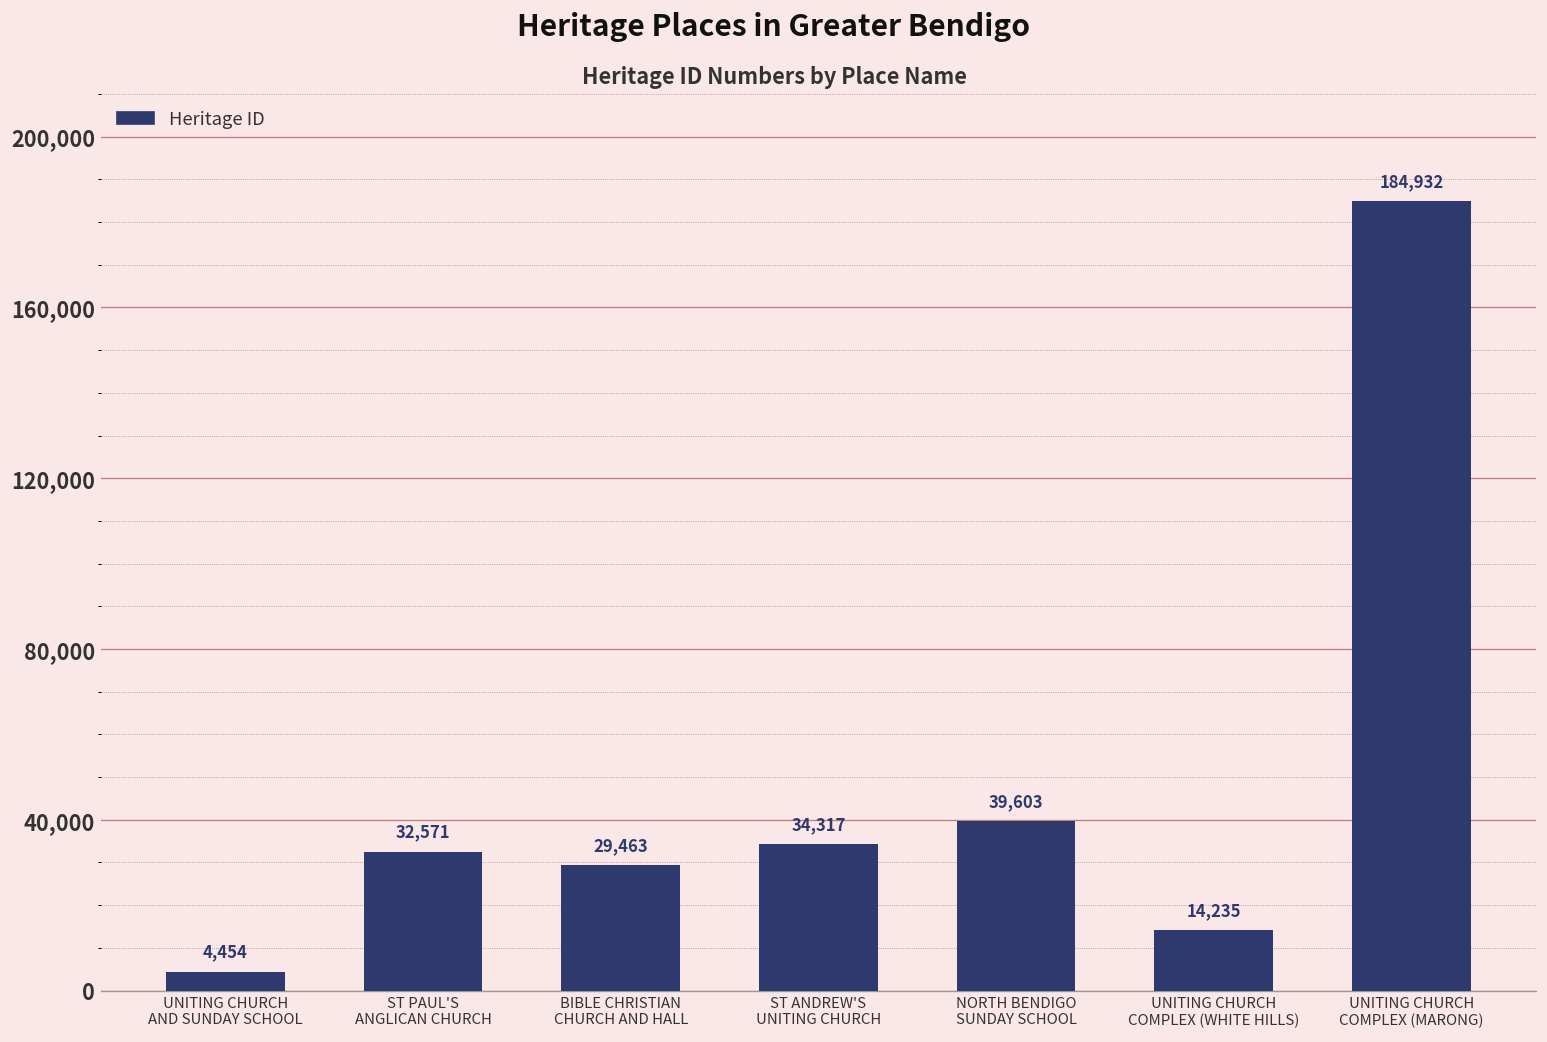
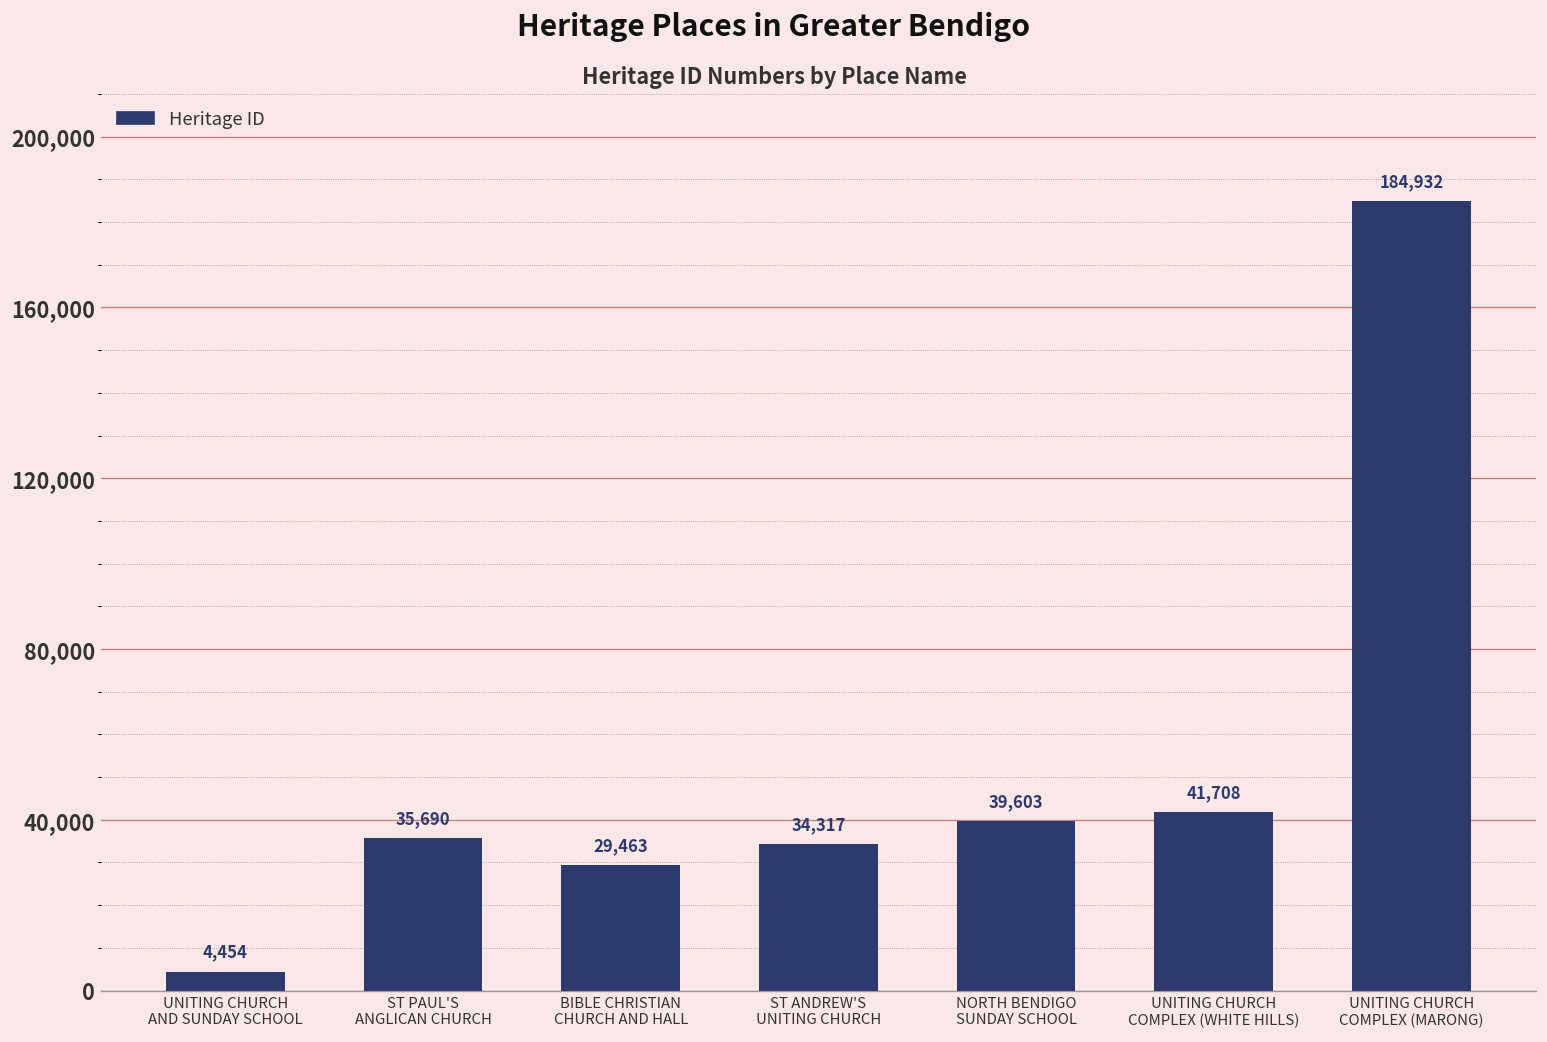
ST PAUL'S ANGLICAN CHURCH: 32,571 -> 35,690
UNITING CHURCH COMPLEX (WHITE HILLS): 14,235 -> 41,708
